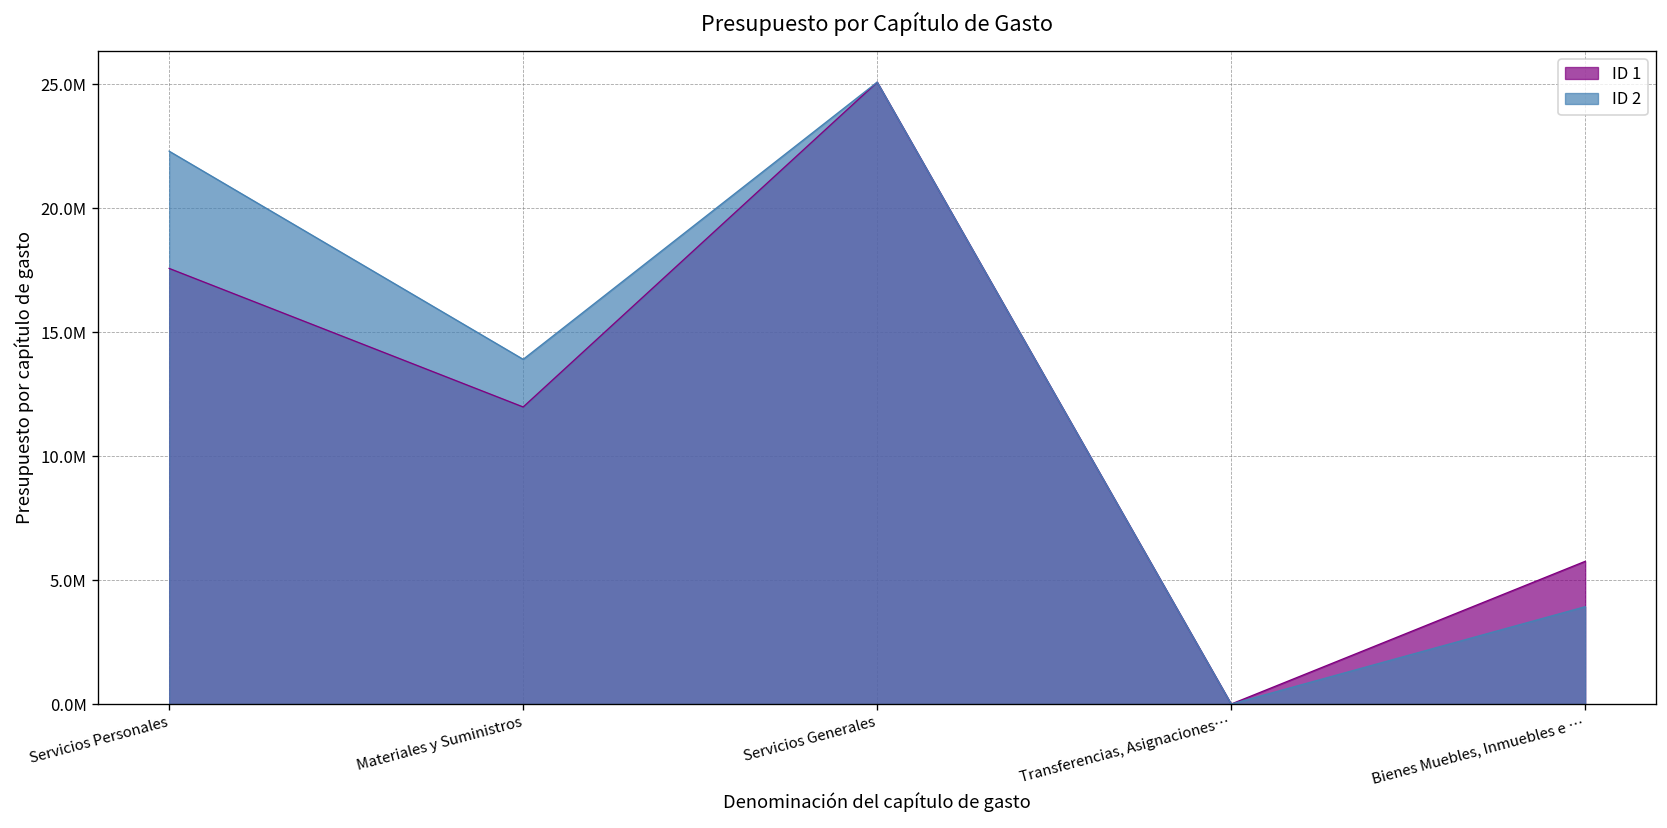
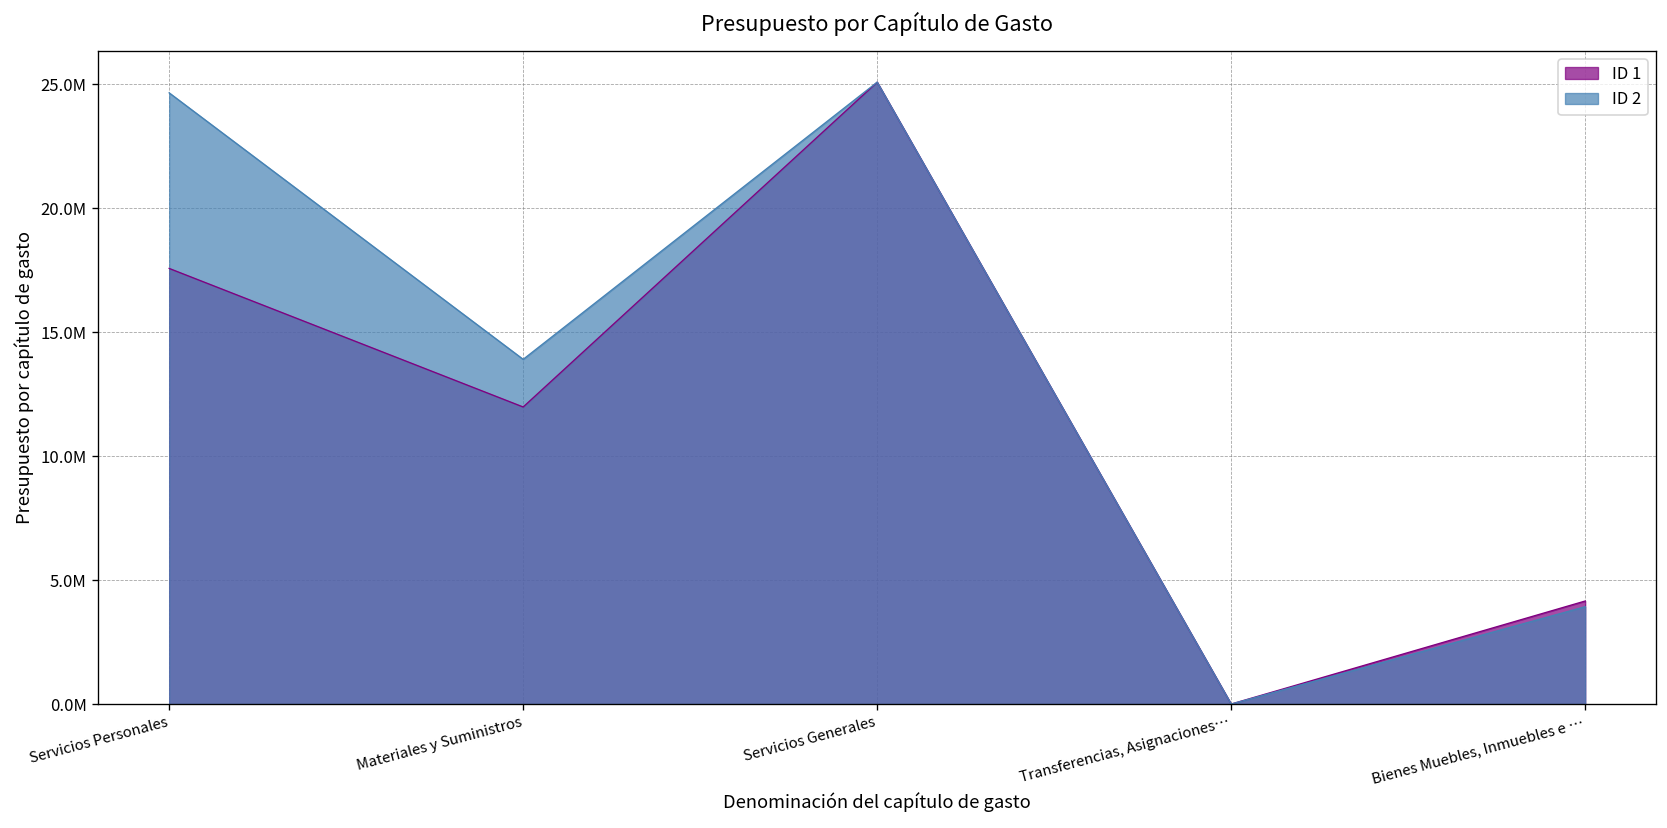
ID 2, Servicios Personales: 22300000 -> 24600000
ID 1, Bienes Muebles, Inmuebles e …: 5800000 -> 4200000
